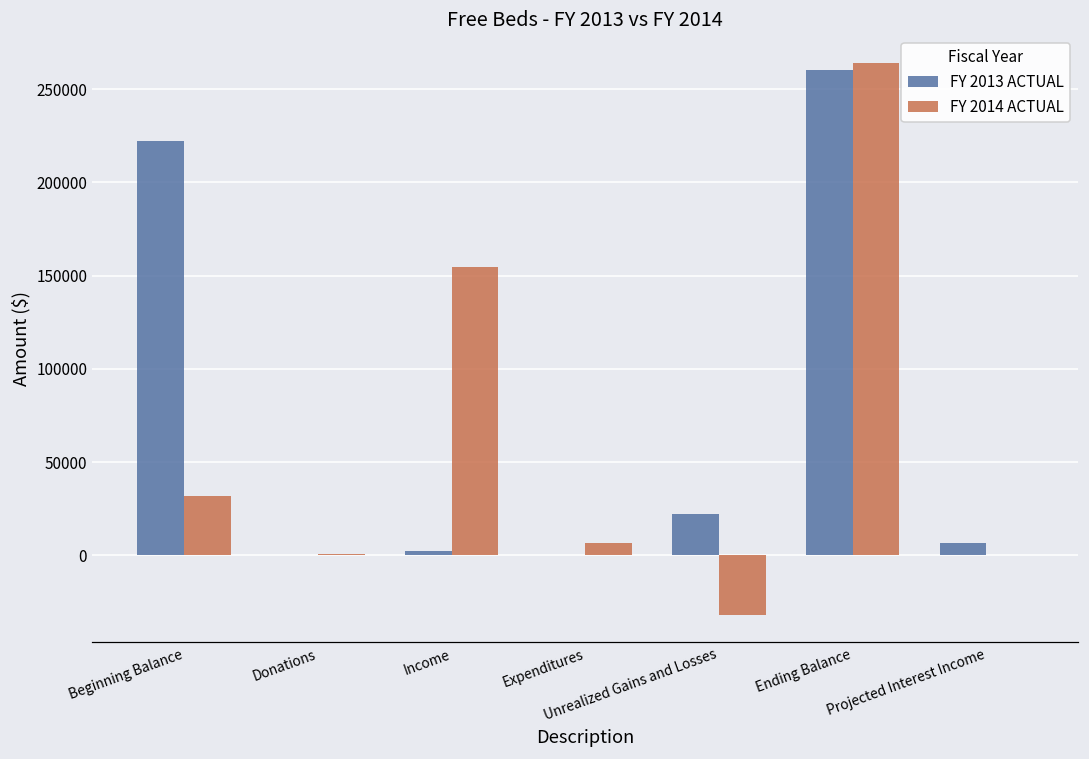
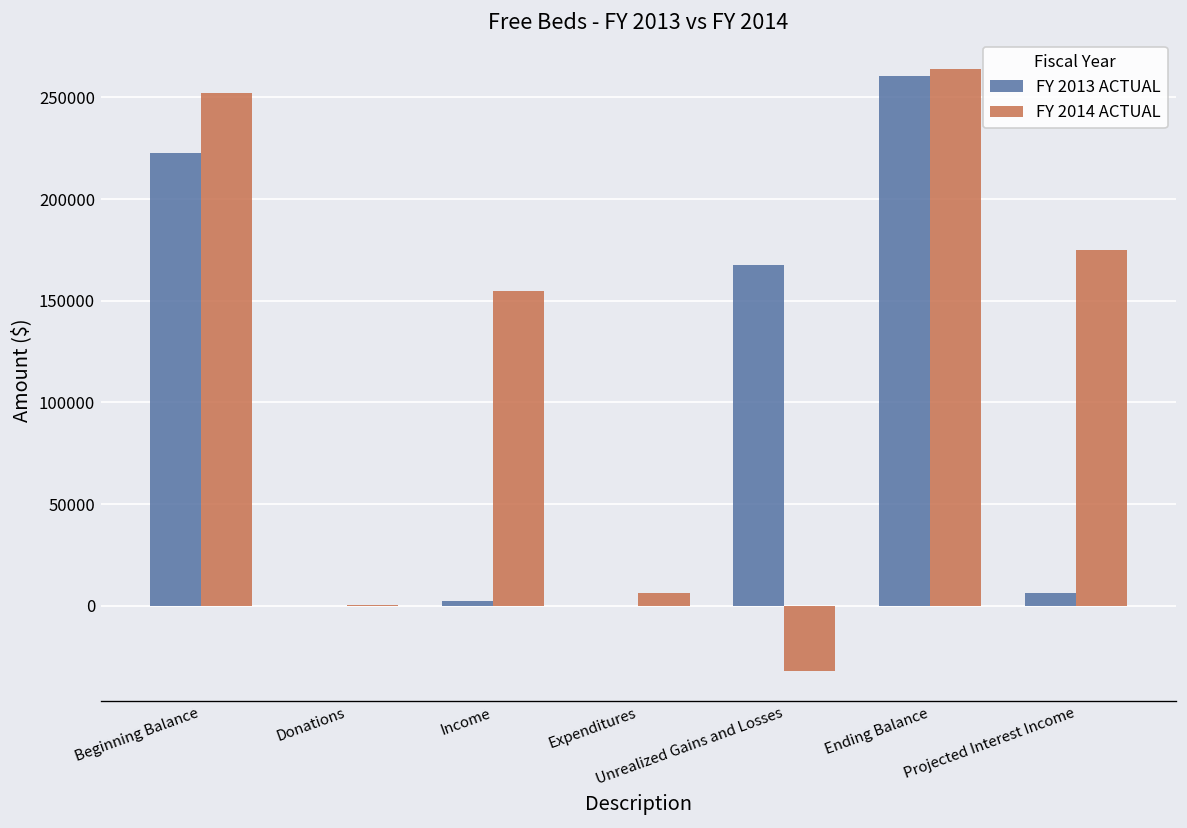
FY 2014 ACTUAL, Beginning Balance: 32000 -> 252000
FY 2013 ACTUAL, Unrealized Gains and Losses: 22000 -> 167000
FY 2014 ACTUAL, Projected Interest Income: 0 -> 175000
